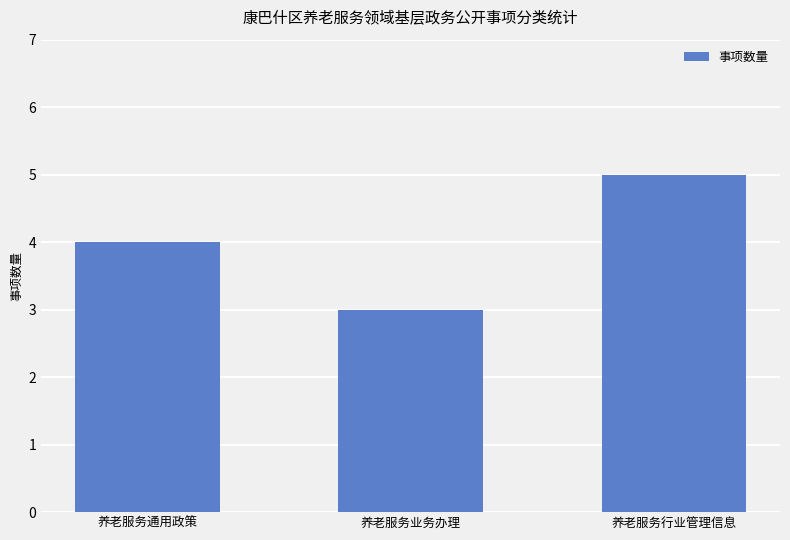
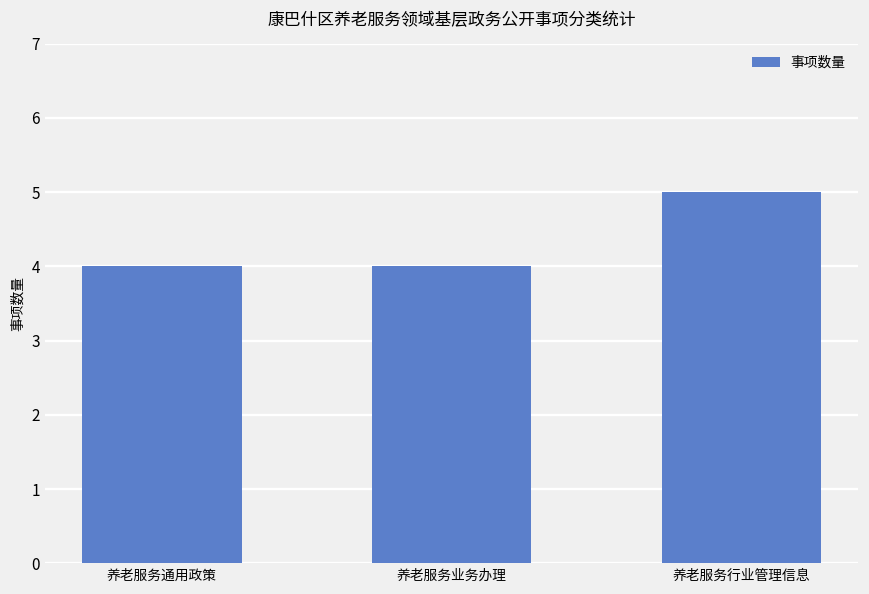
养老服务业务办理: 3 -> 4
